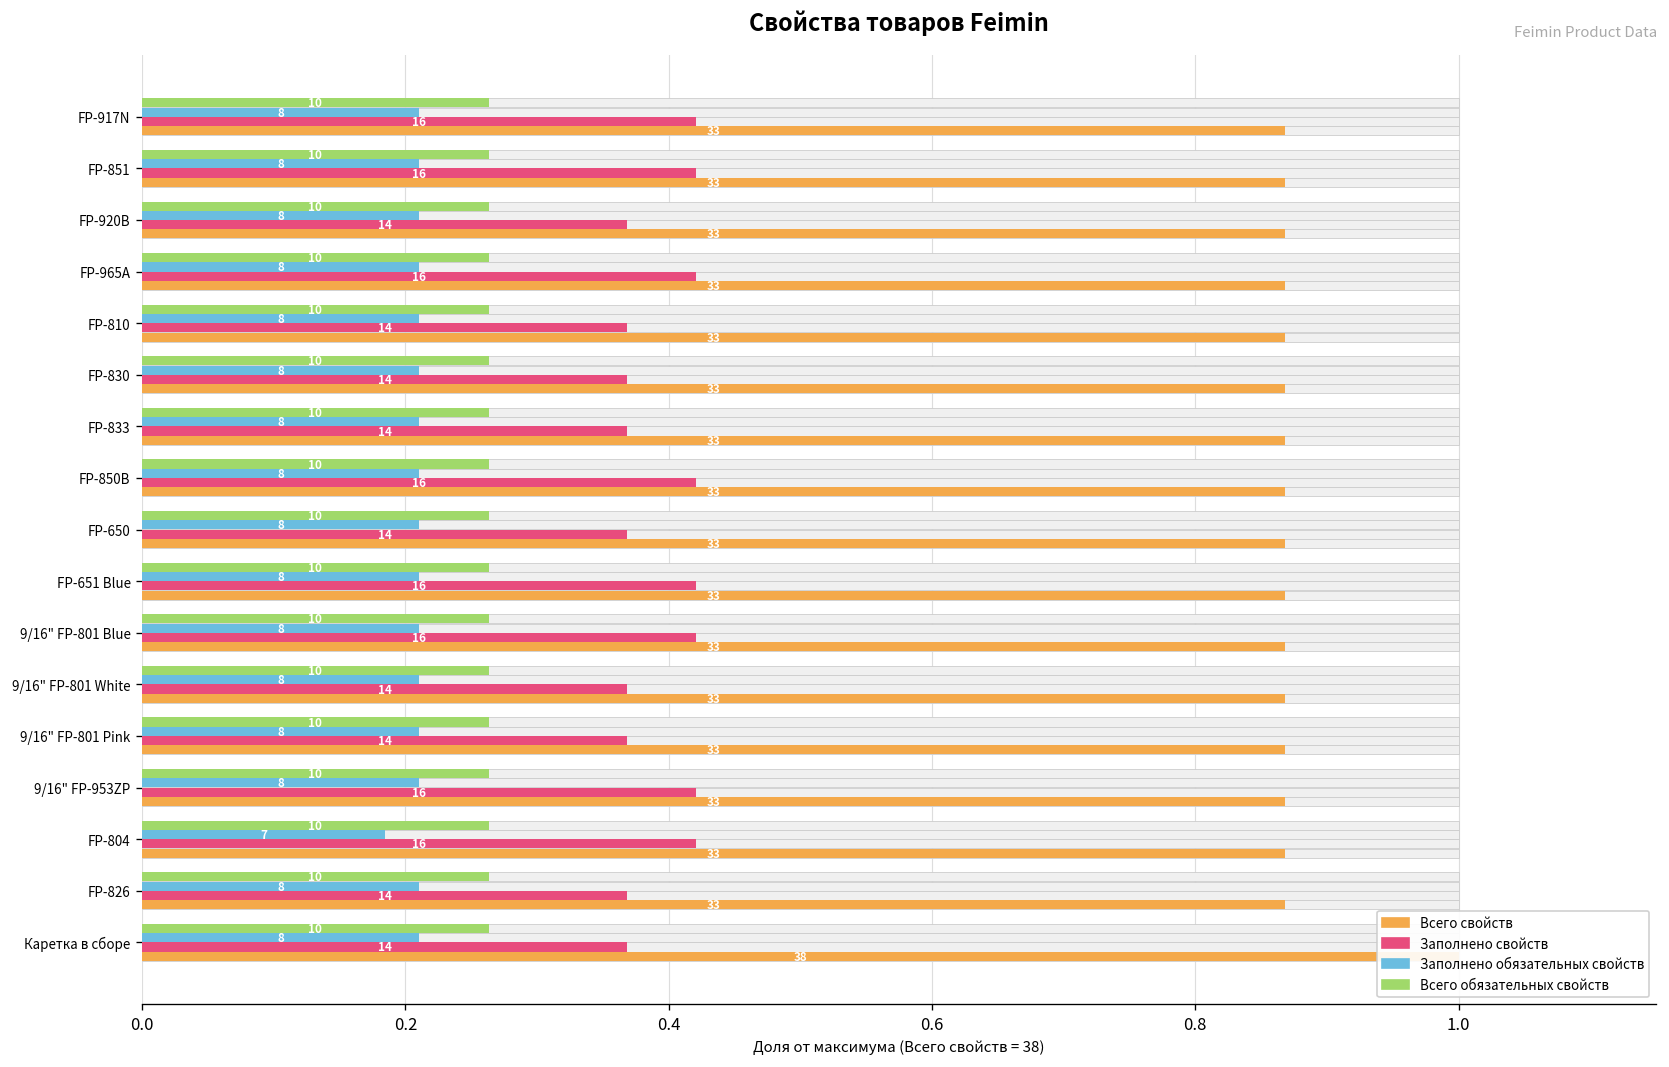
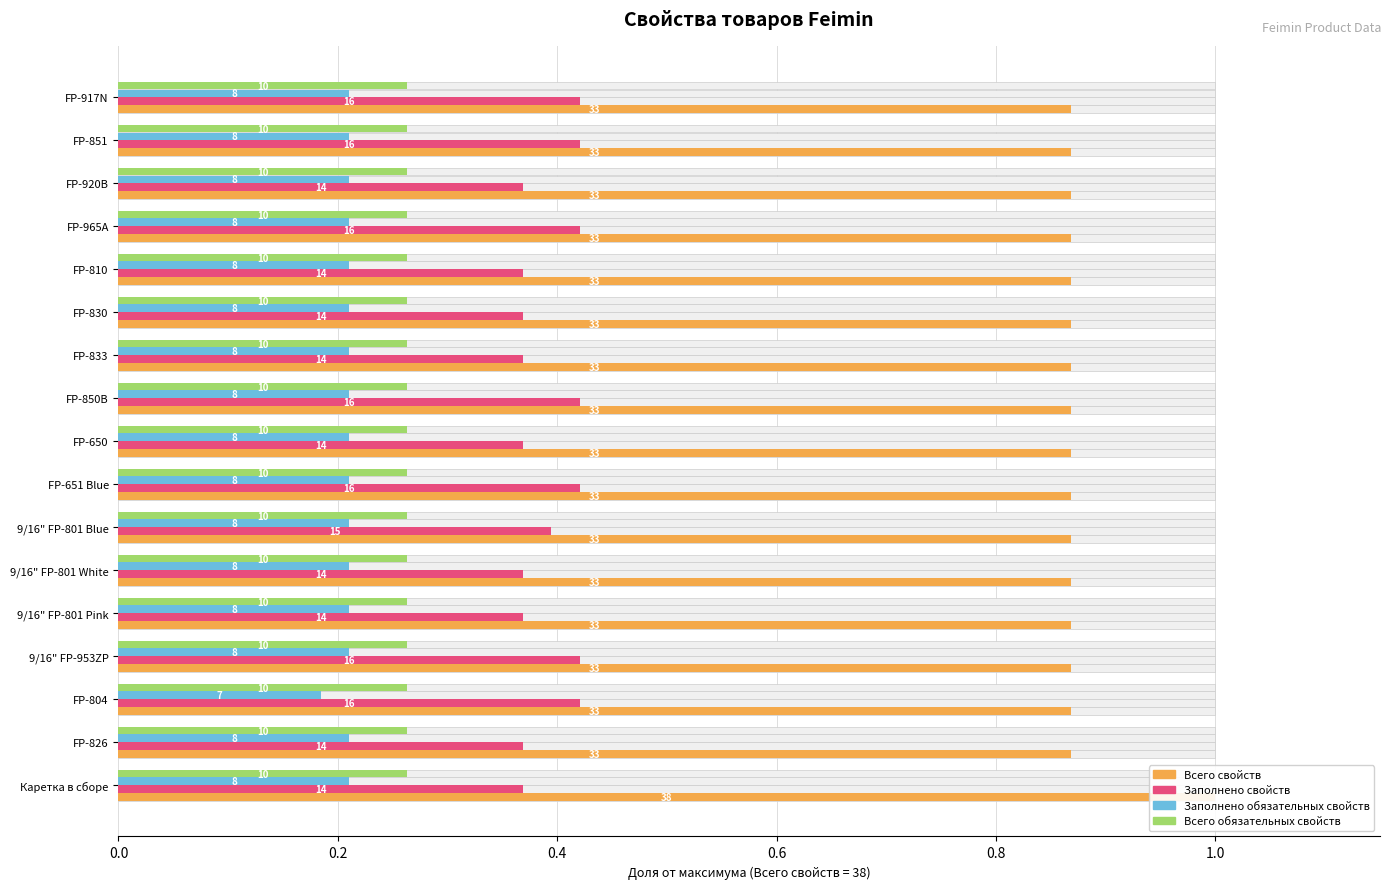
Заполнено свойств, 9/16" FP-801 Blue: 16 -> 15
